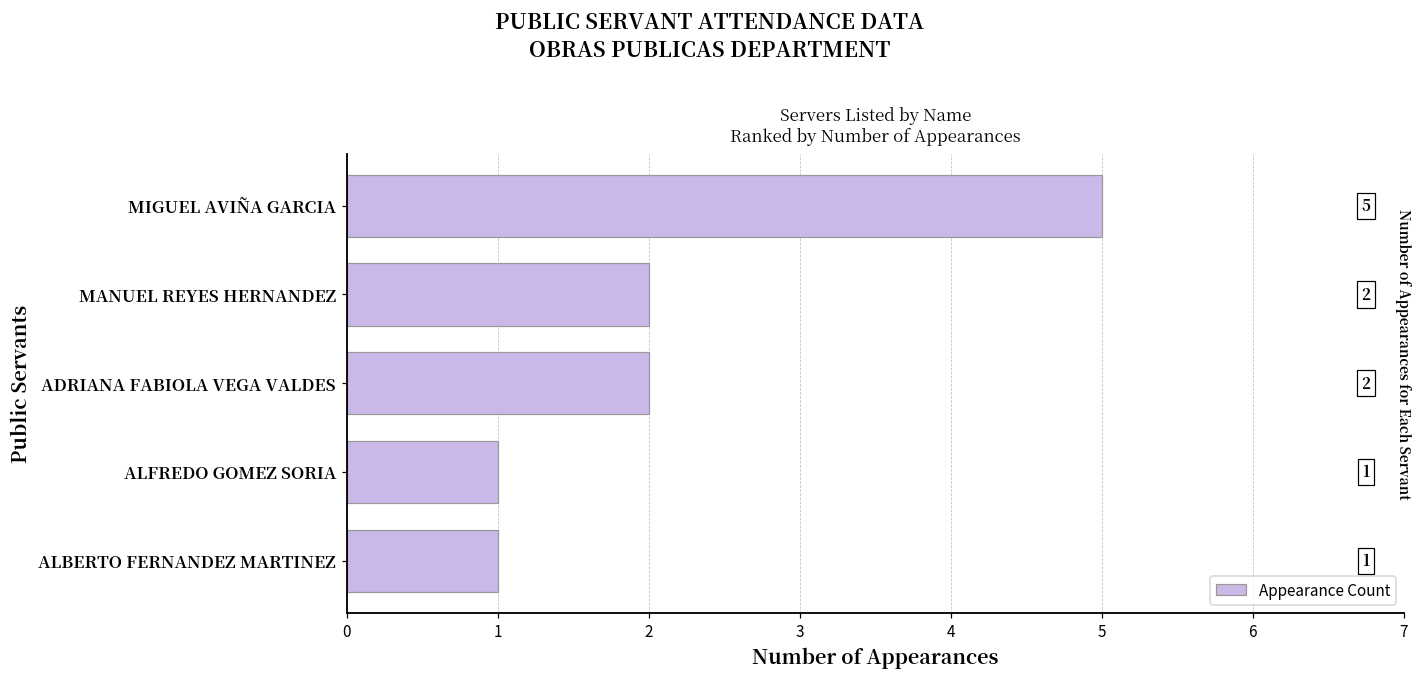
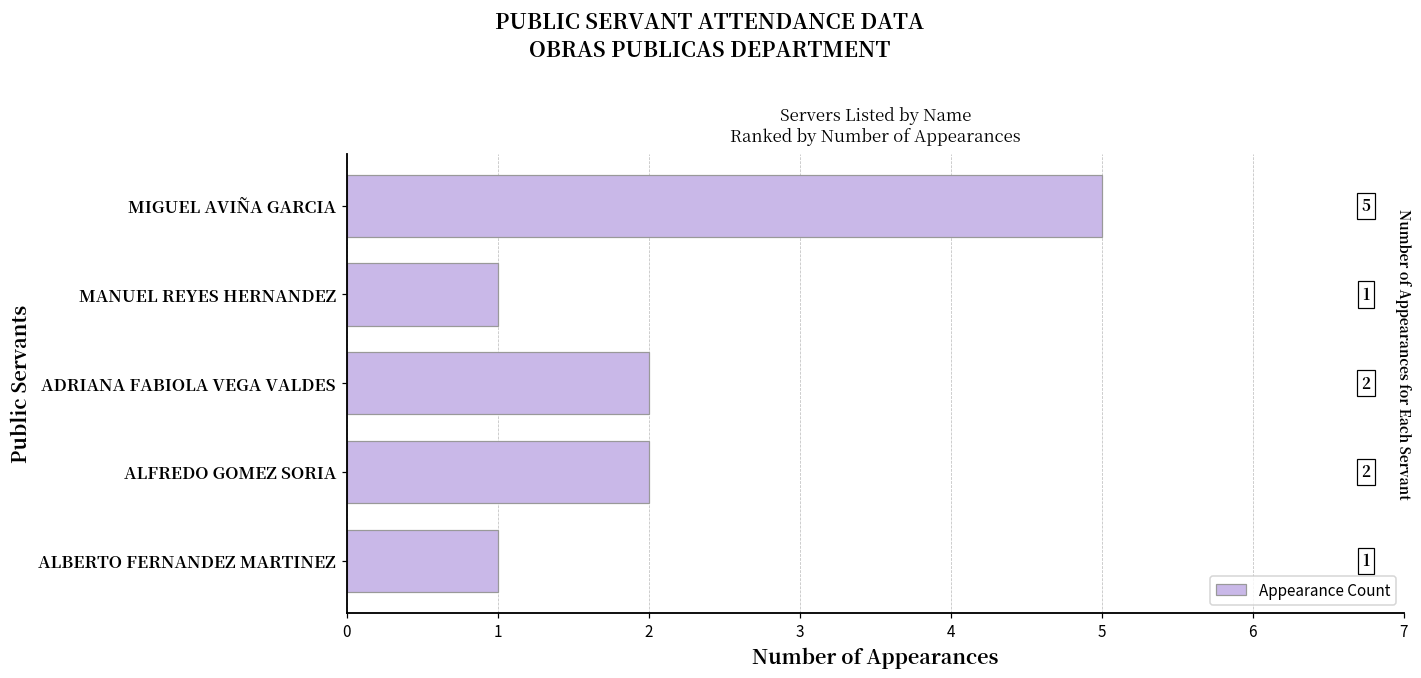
MANUEL REYES HERNANDEZ: 2 -> 1
ALFREDO GOMEZ SORIA: 1 -> 2
